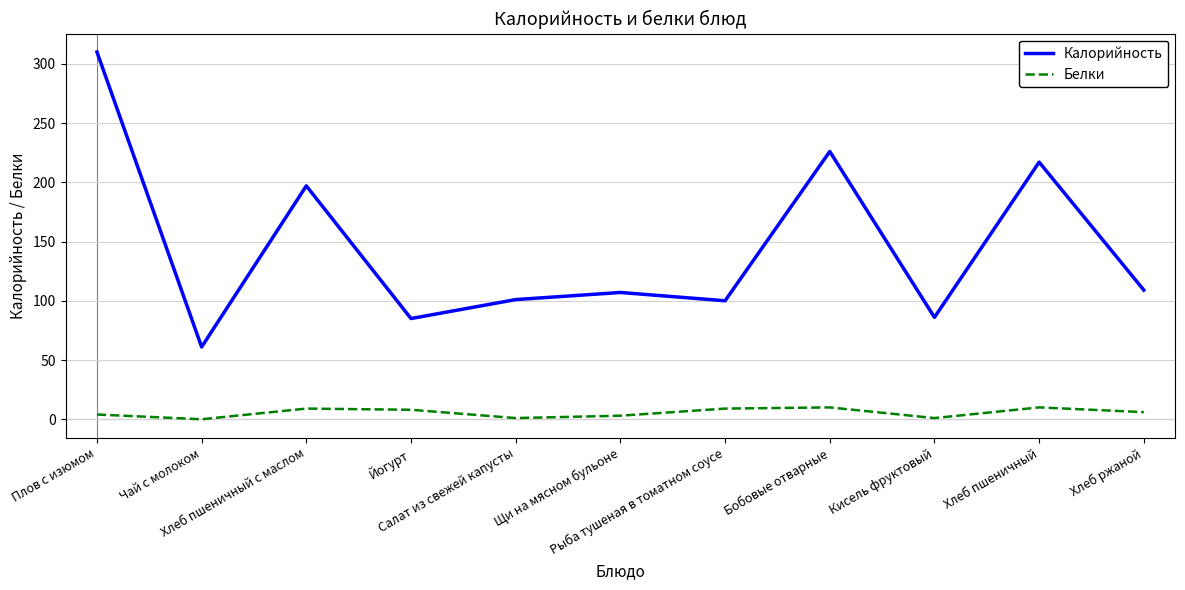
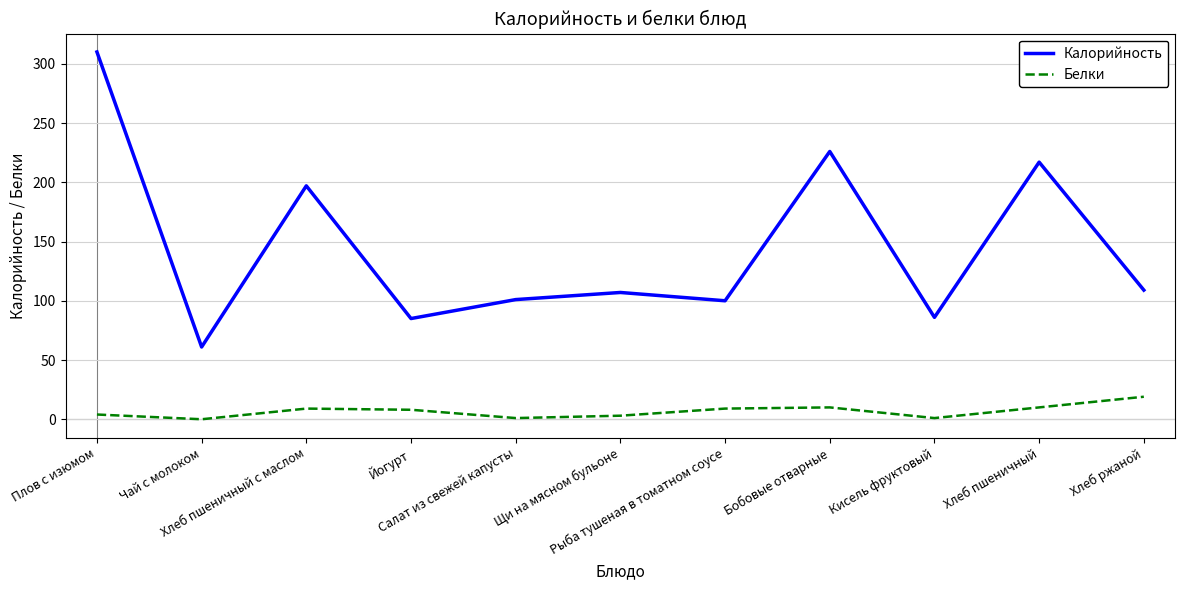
Белки, Хлеб ржаной: 6 -> 19
